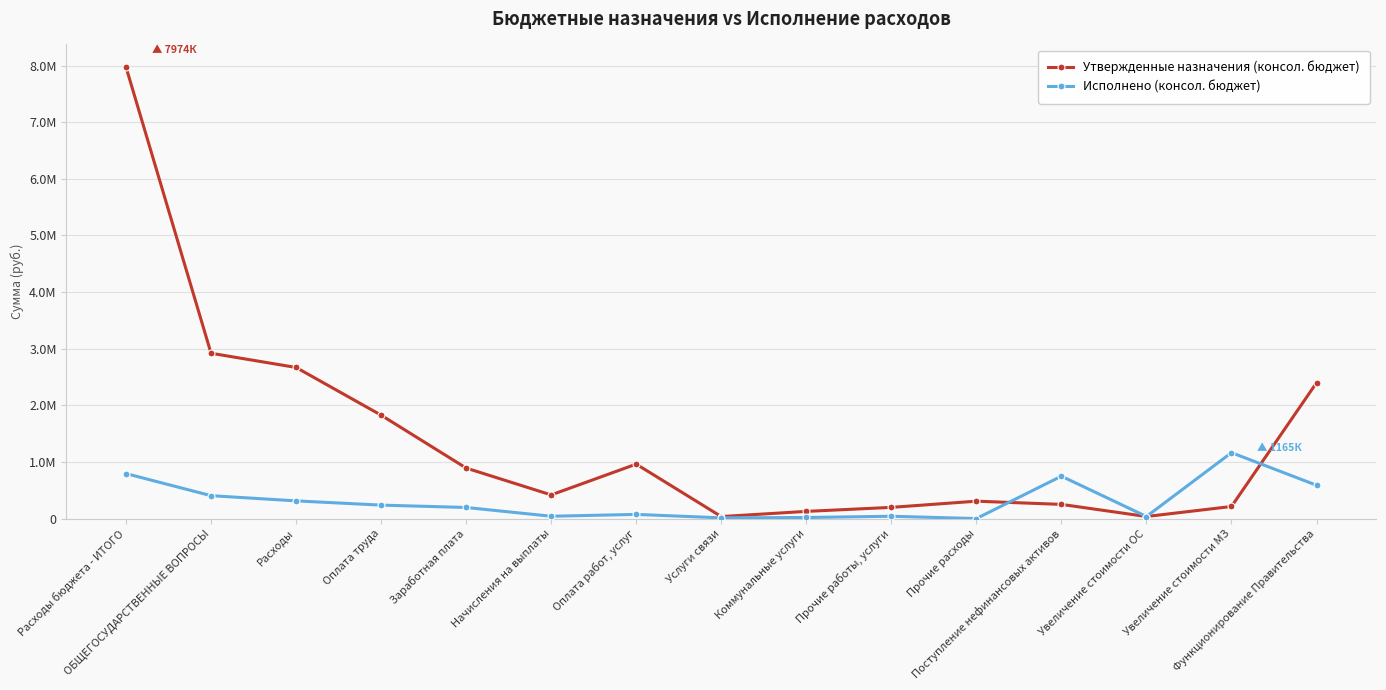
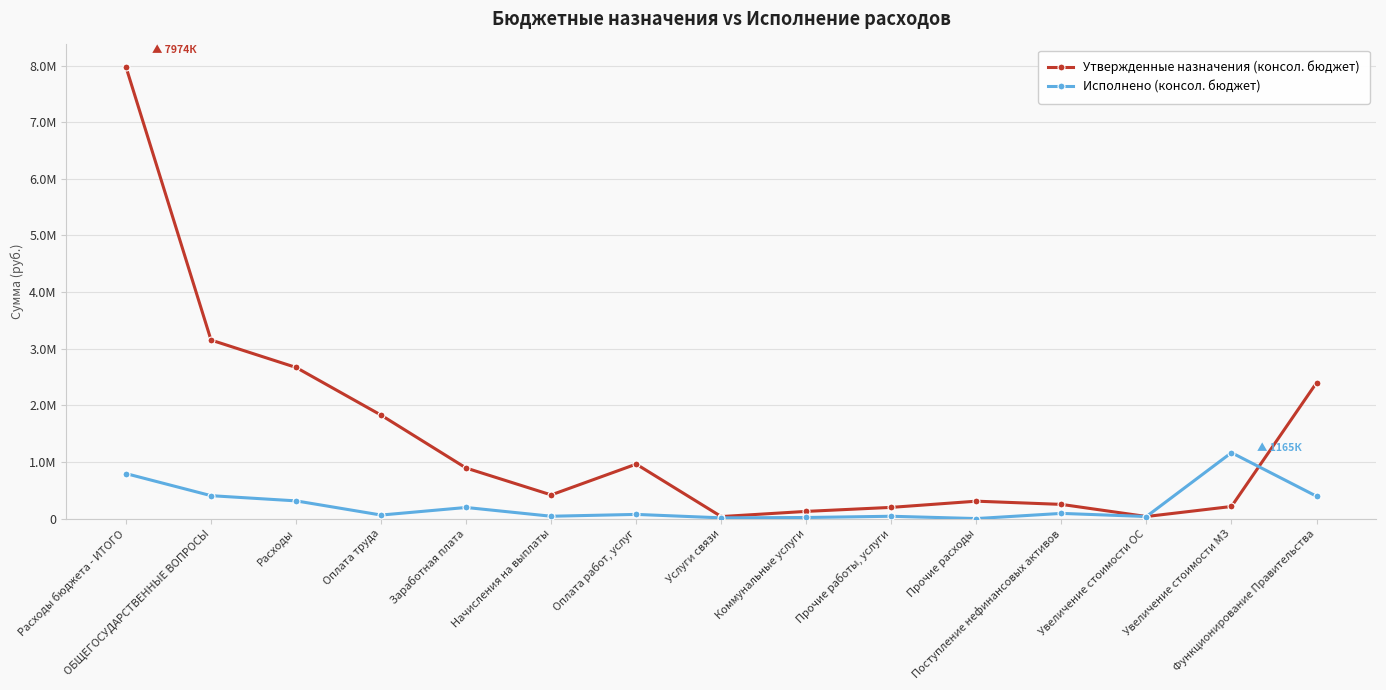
Утвержденные назначения (консол. бюджет), ОБЩЕГОСУДАРСТВЕННЫЕ ВОПРОСЫ: 2.9М -> 3.2М
Исполнено (консол. бюджет), Оплата труда: 0.2М -> 0.1М
Исполнено (консол. бюджет), Поступление нефинансовых активов: 0.7М -> 0.1М
Исполнено (консол. бюджет), Функционирование Правительства: 0.6М -> 0.4М
